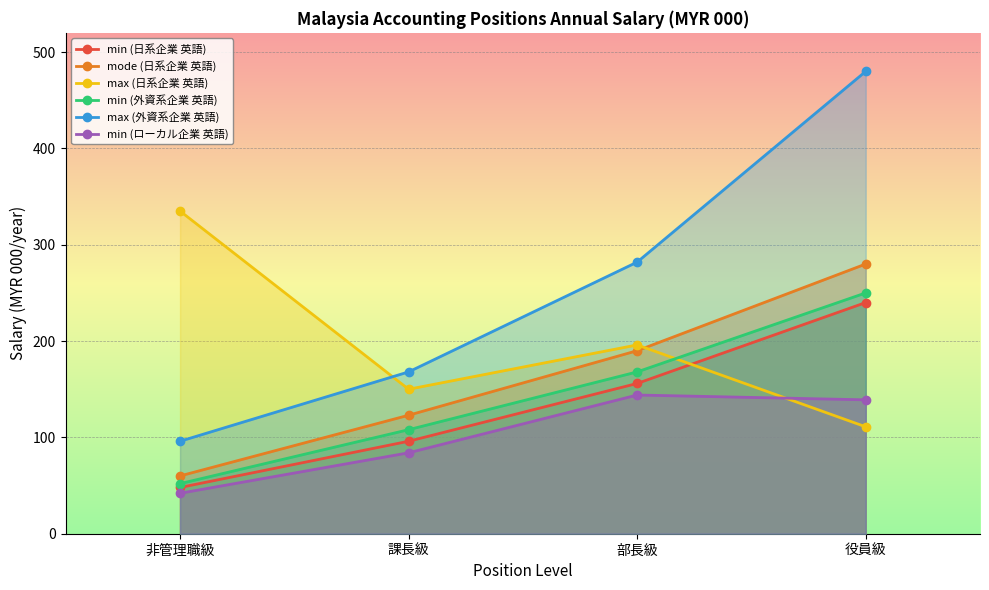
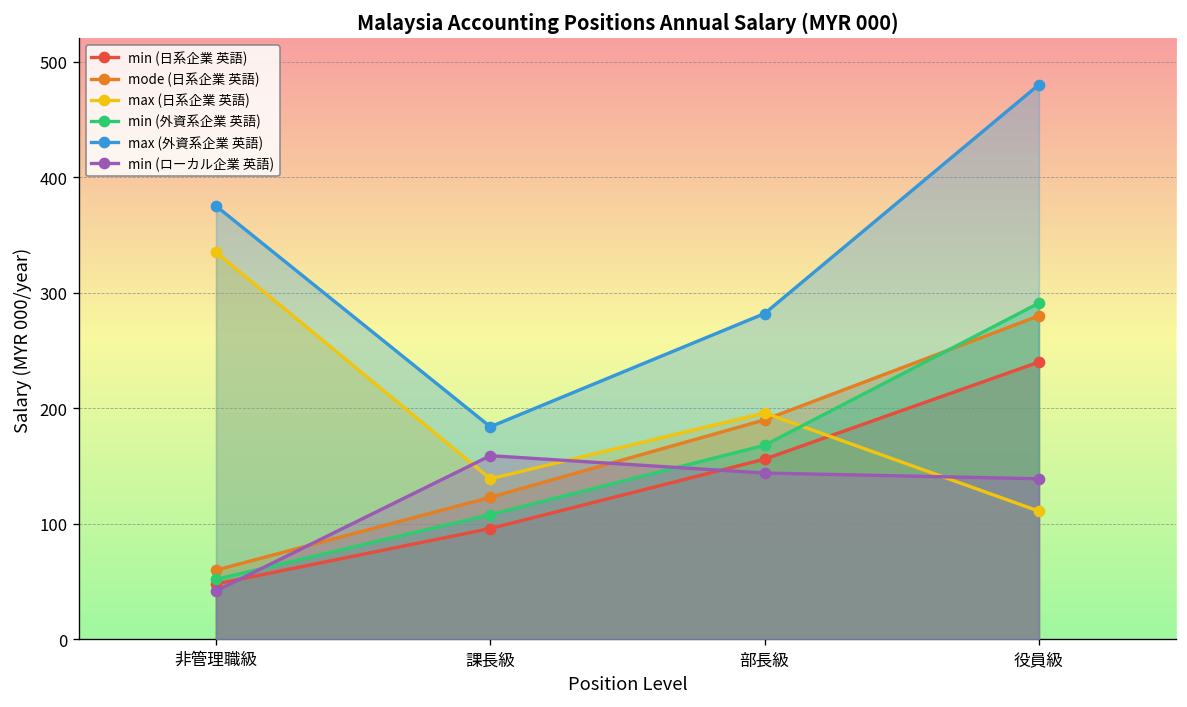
max (外資系企業 英語), 非管理職級: 100 -> 380
max (日系企業 英語), 課長級: 150 -> 140
max (外資系企業 英語), 課長級: 170 -> 180
min (ローカル企業 英語), 課長級: 80 -> 160
min (外資系企業 英語), 役員級: 250 -> 290
